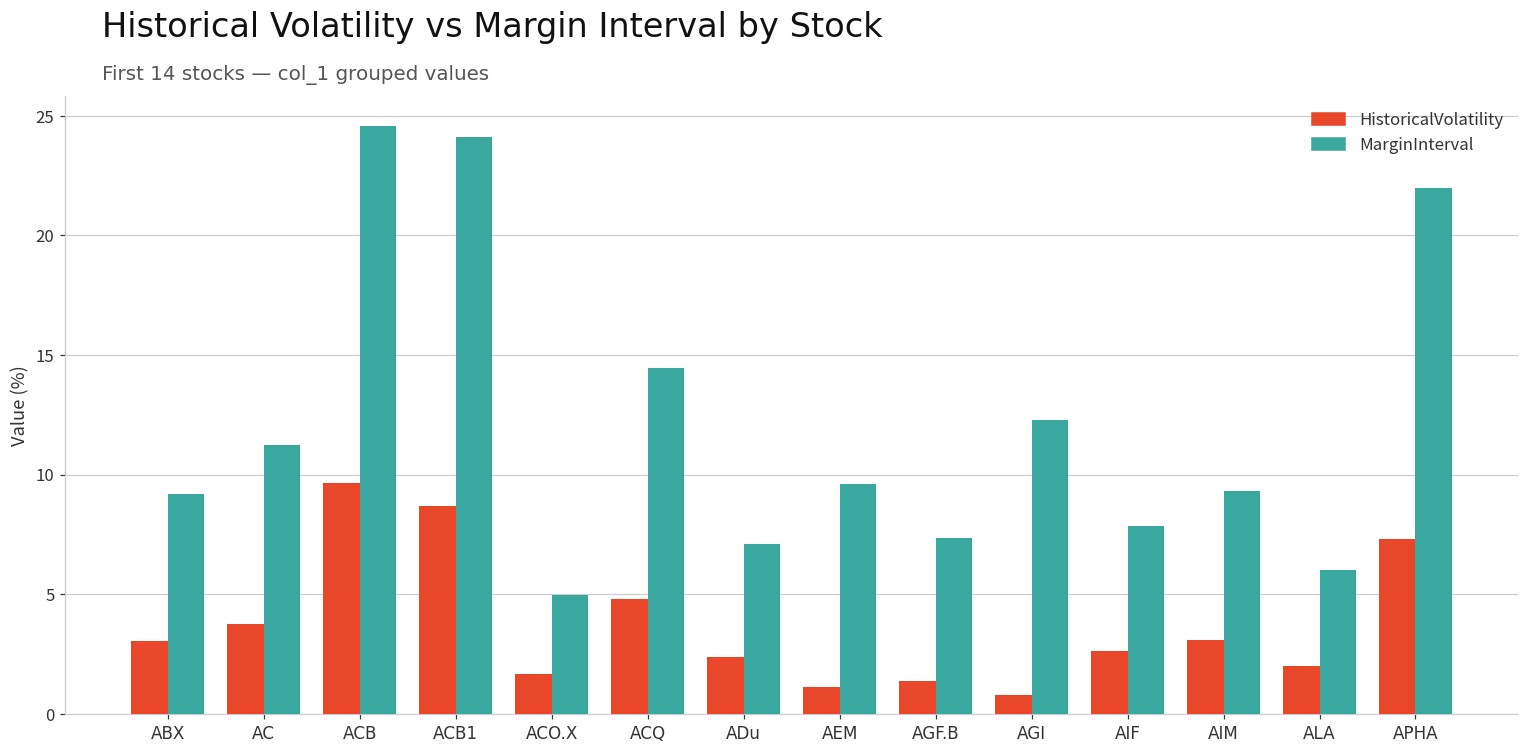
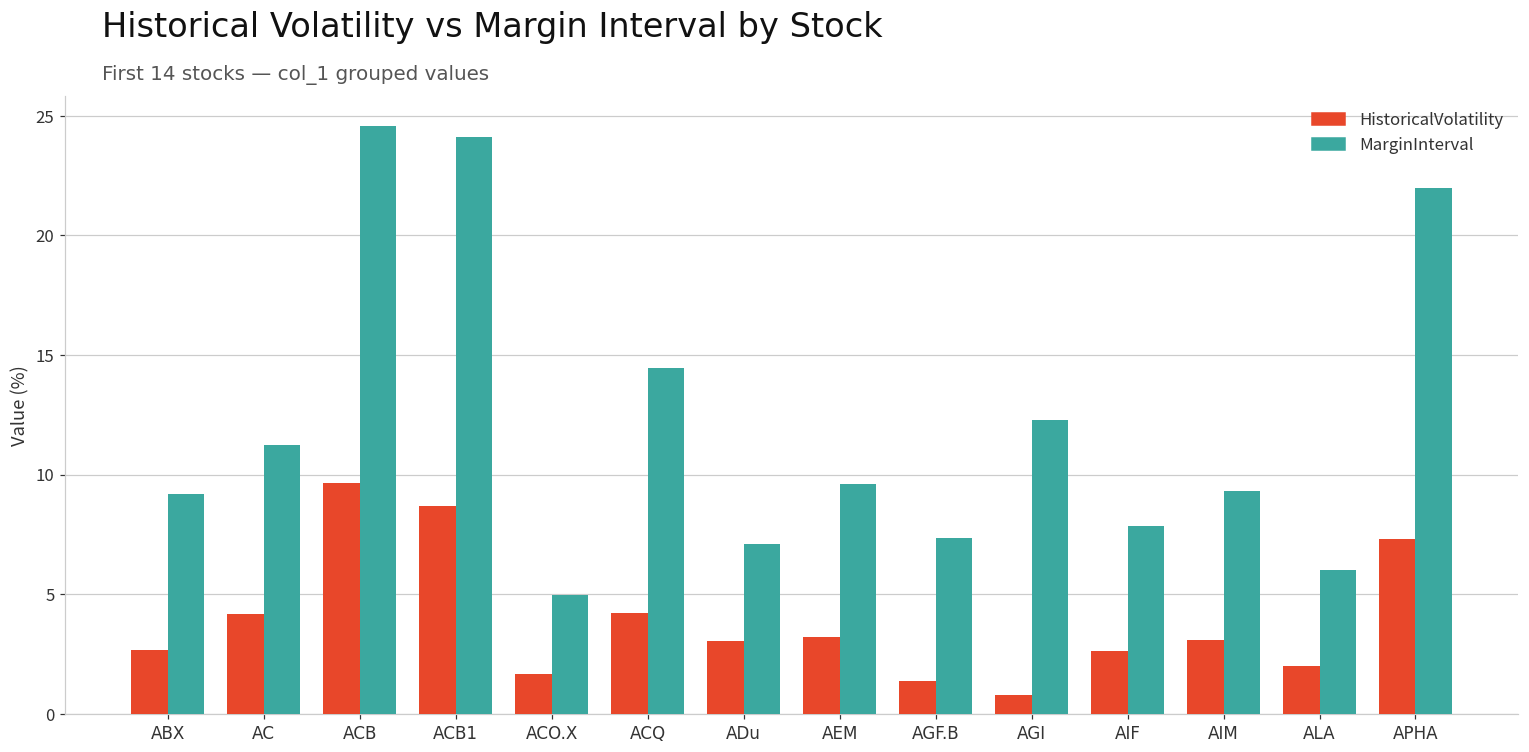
HistoricalVolatility, ABX: 3.1 -> 2.7
HistoricalVolatility, AC: 3.7 -> 4.2
HistoricalVolatility, ACQ: 4.8 -> 4.2
HistoricalVolatility, ADu: 2.4 -> 3.1
HistoricalVolatility, AEM: 1.1 -> 3.2
